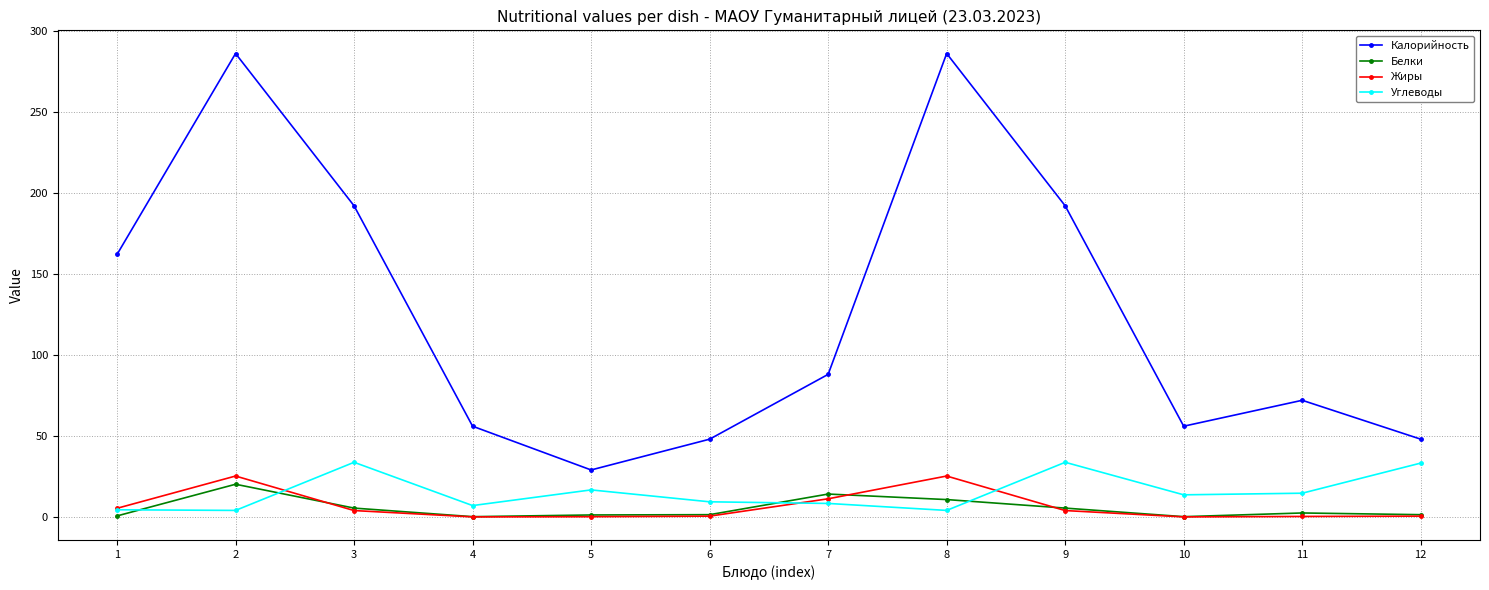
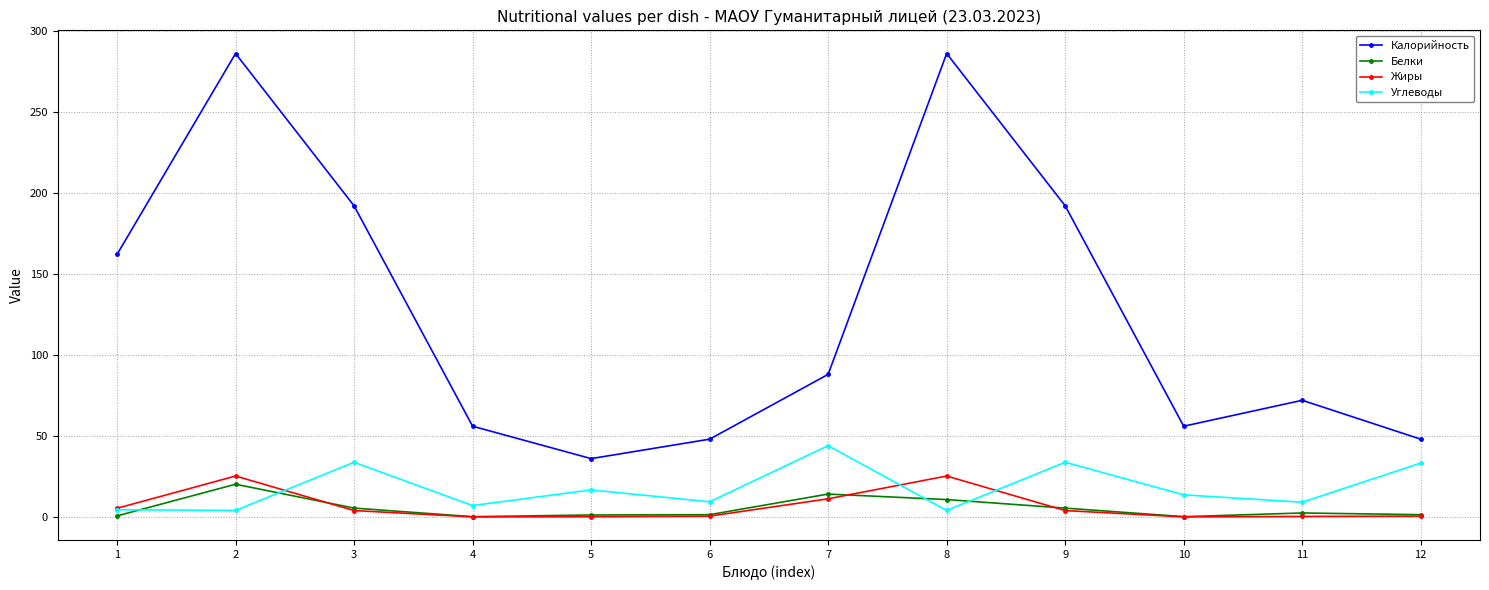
Калорийность, 5: 29 -> 36
Углеводы, 7: 8 -> 44
Углеводы, 11: 15 -> 9
